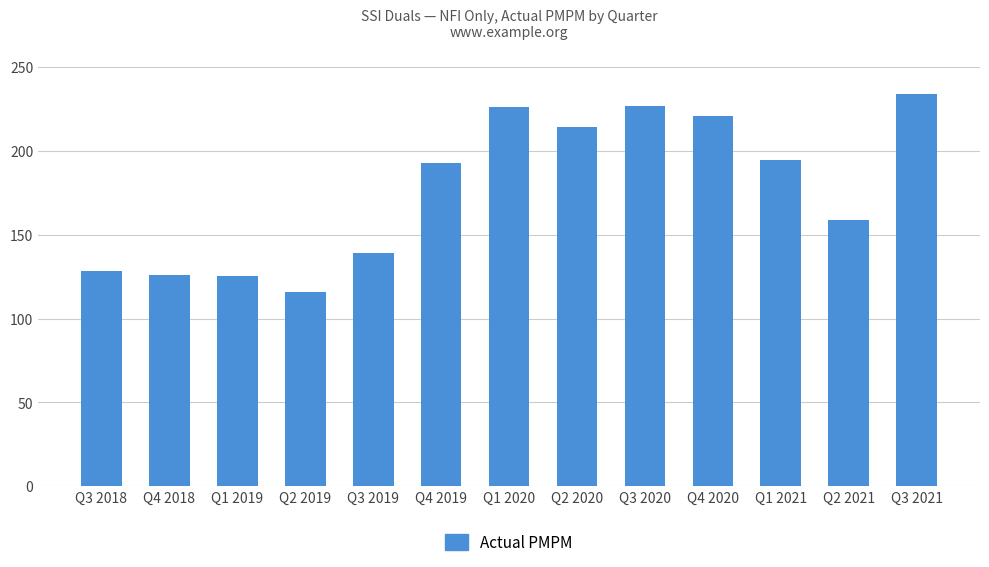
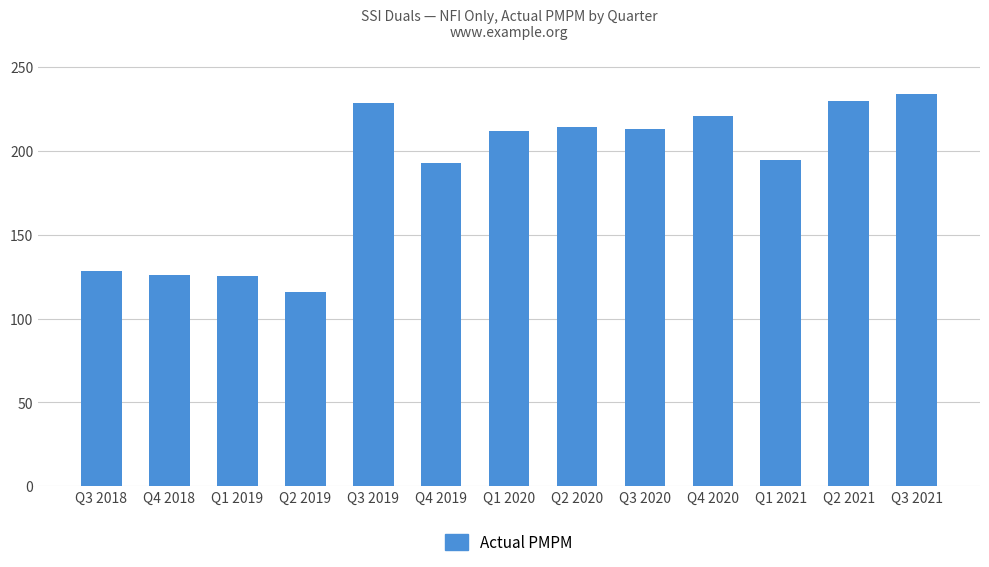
Q3 2019: 139 -> 229
Q1 2020: 226 -> 212
Q3 2020: 227 -> 213
Q2 2021: 159 -> 229
